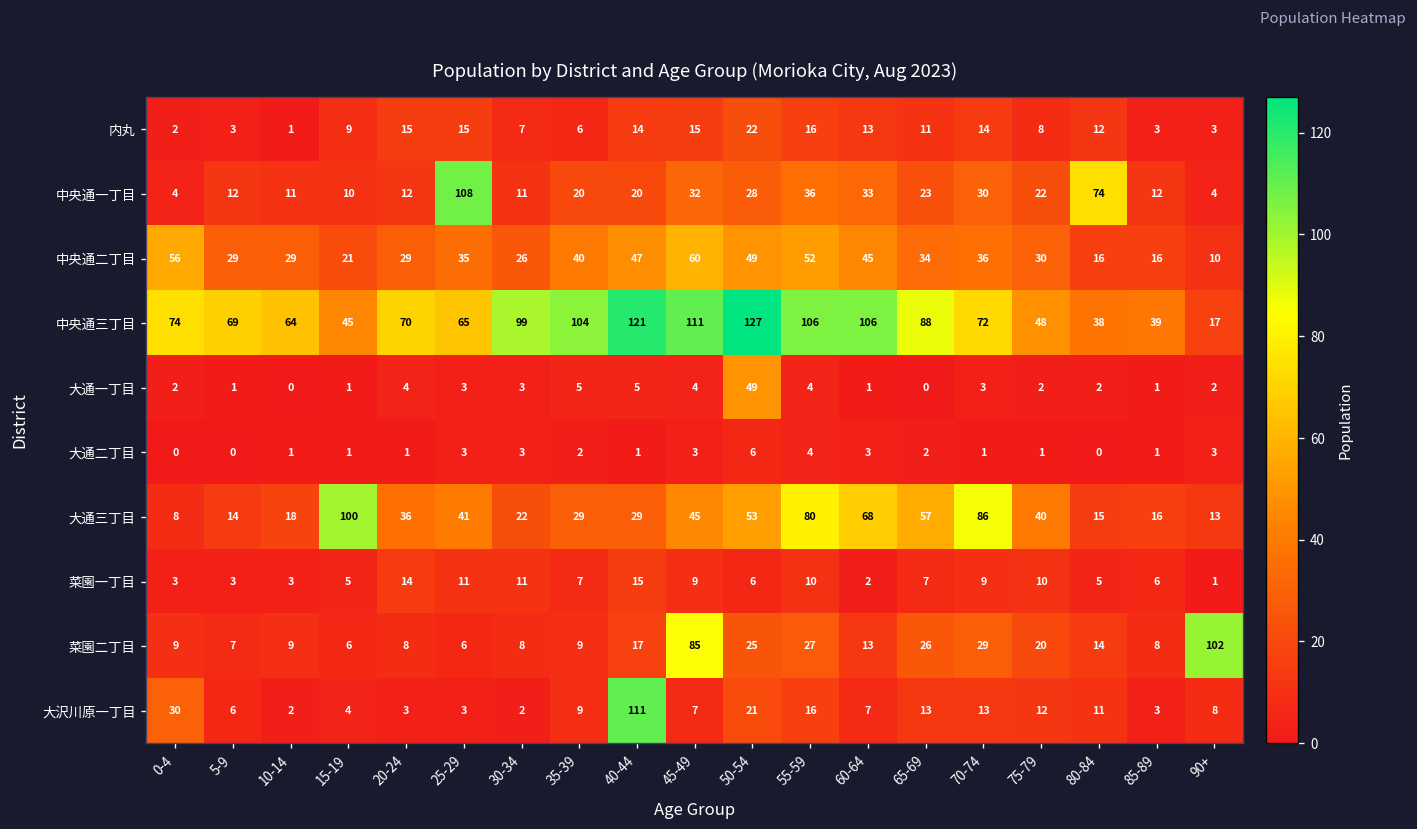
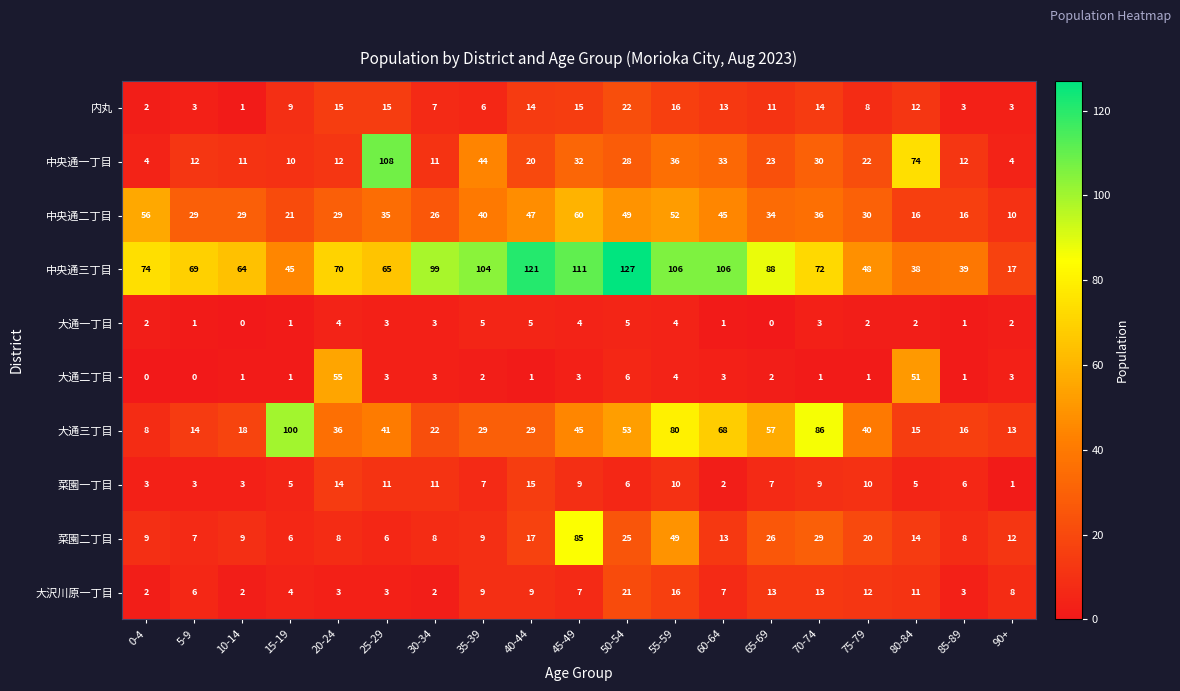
中央通一丁目, 35-39: 20 -> 44
大通一丁目, 50-54: 49 -> 5
大通二丁目, 20-24: 1 -> 55
大通二丁目, 80-84: 0 -> 51
菜園二丁目, 55-59: 27 -> 49
菜園二丁目, 90+: 102 -> 12
大沢川原一丁目, 0-4: 30 -> 2
大沢川原一丁目, 40-44: 111 -> 9
